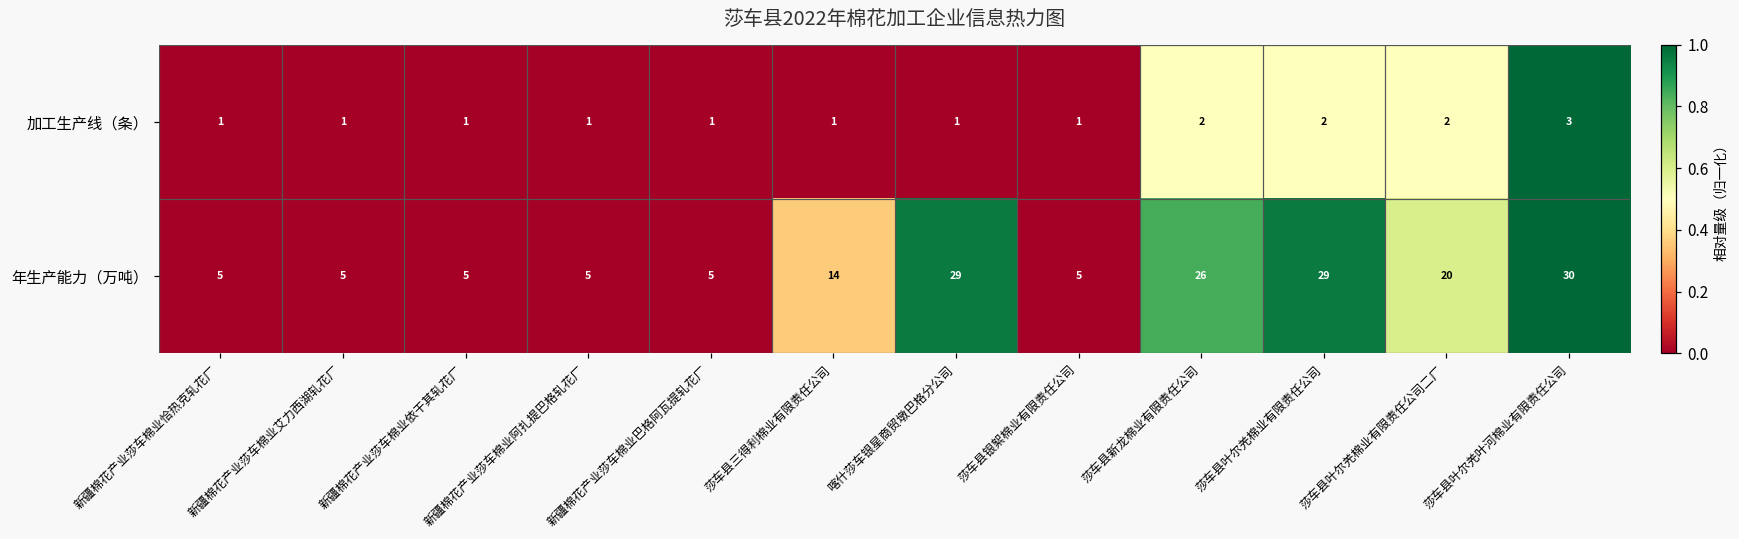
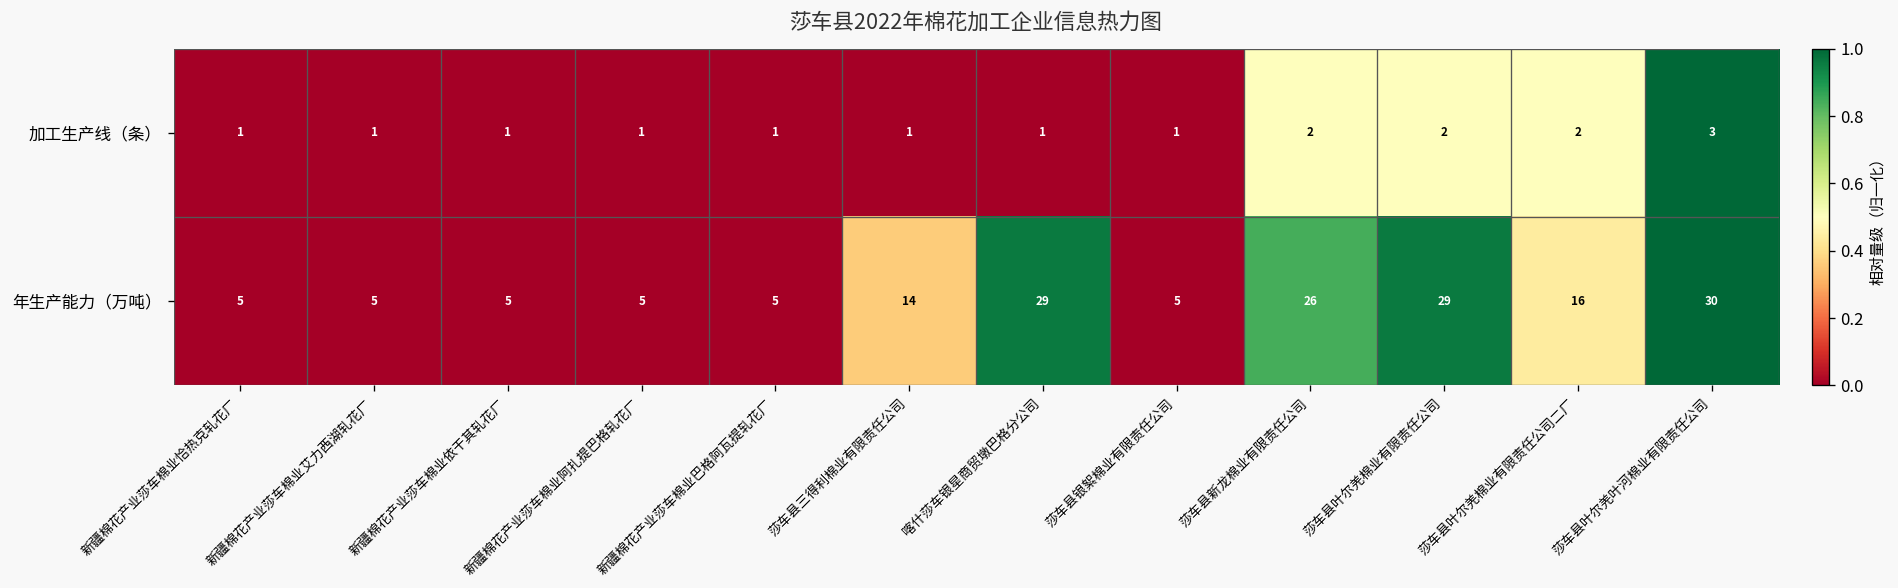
年生产能力（万吨）, 莎车县叶尔羌棉业有限责任公司二厂: 20 -> 16
